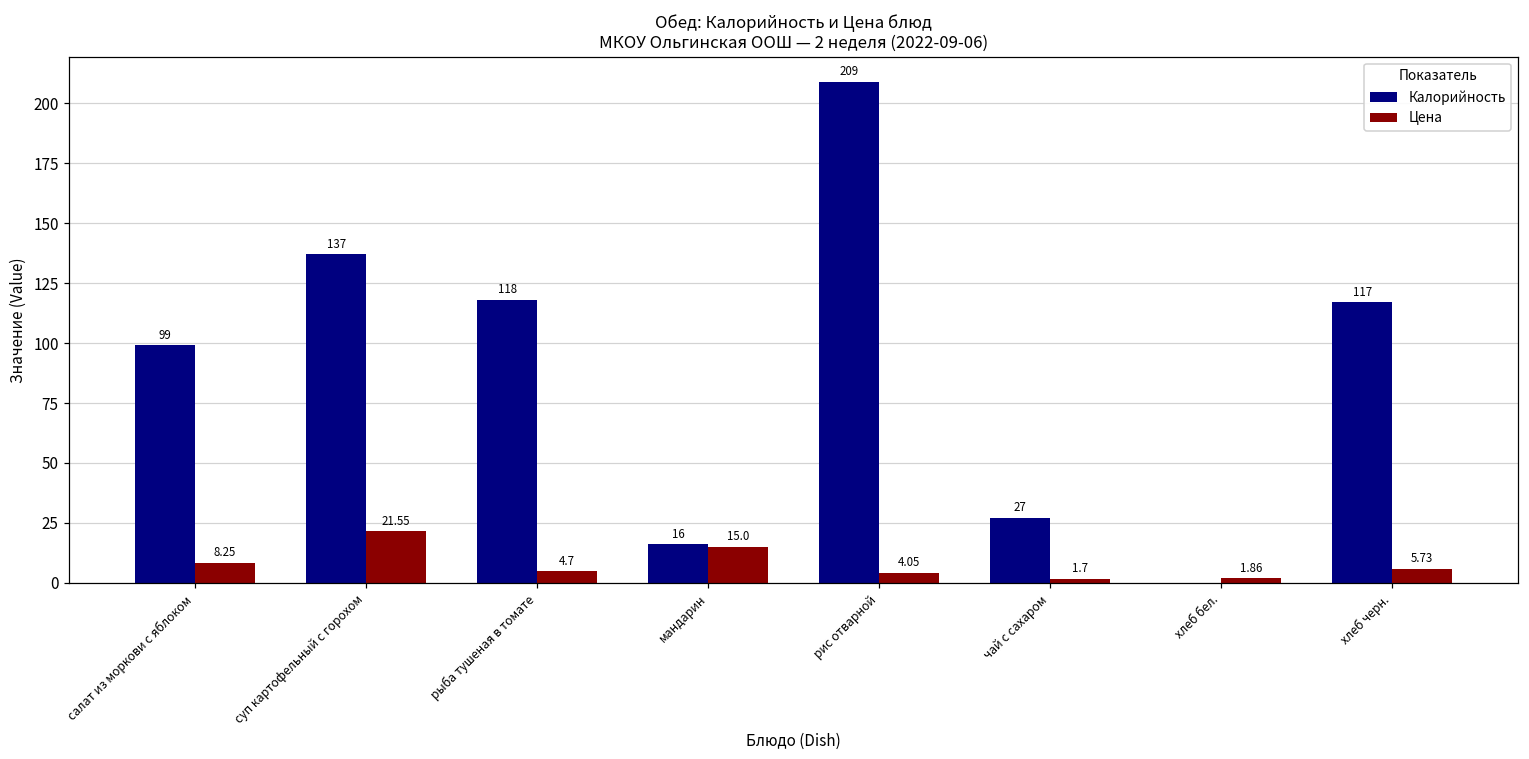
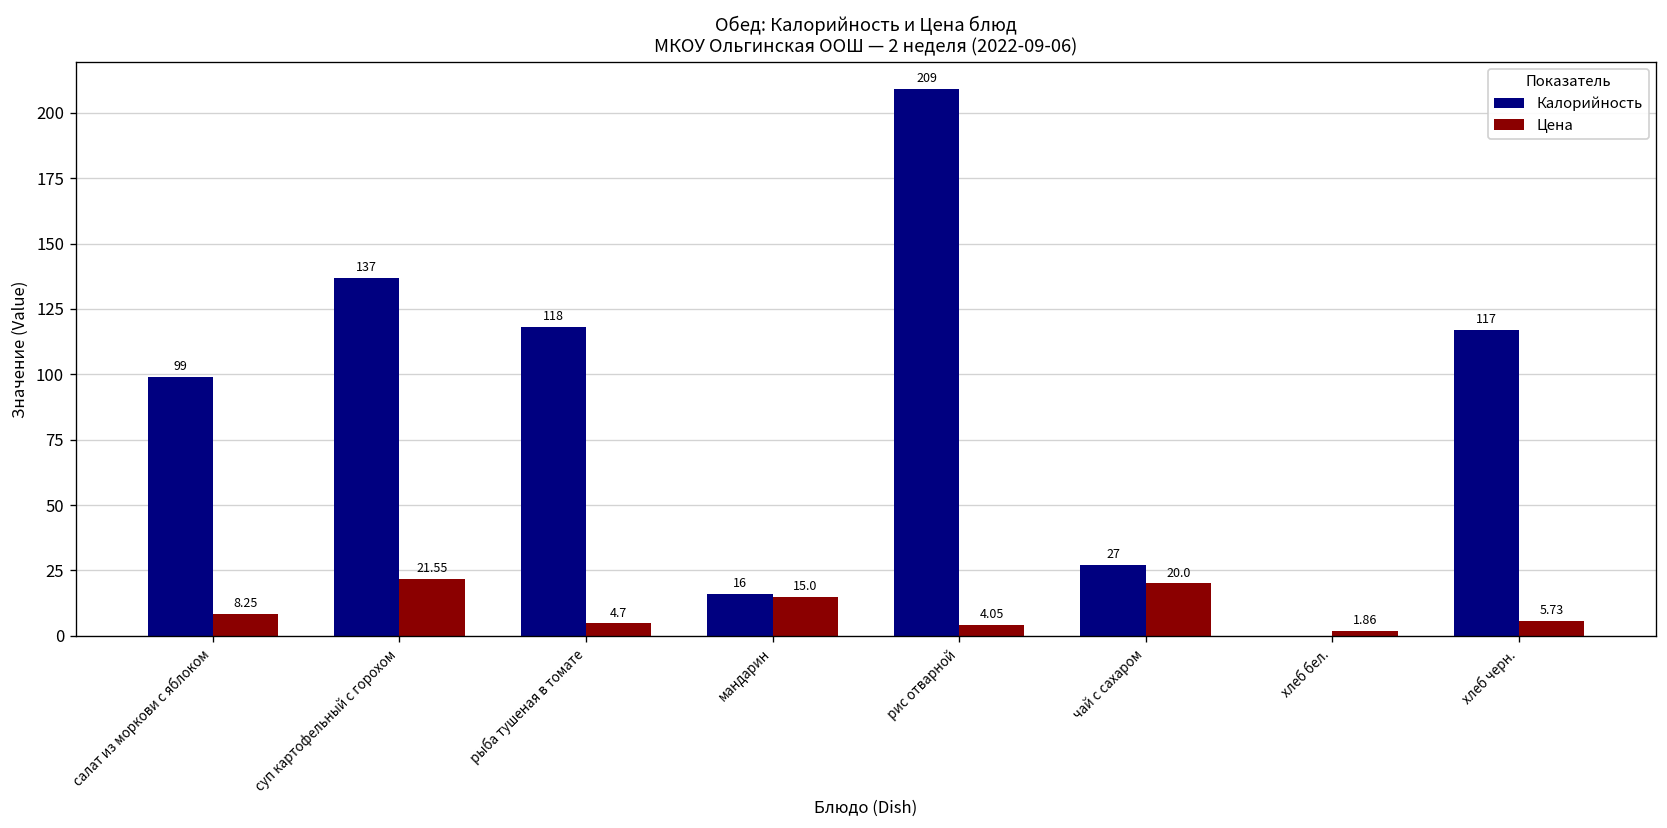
Цена, чай с сахаром: 1.7 -> 20.0
